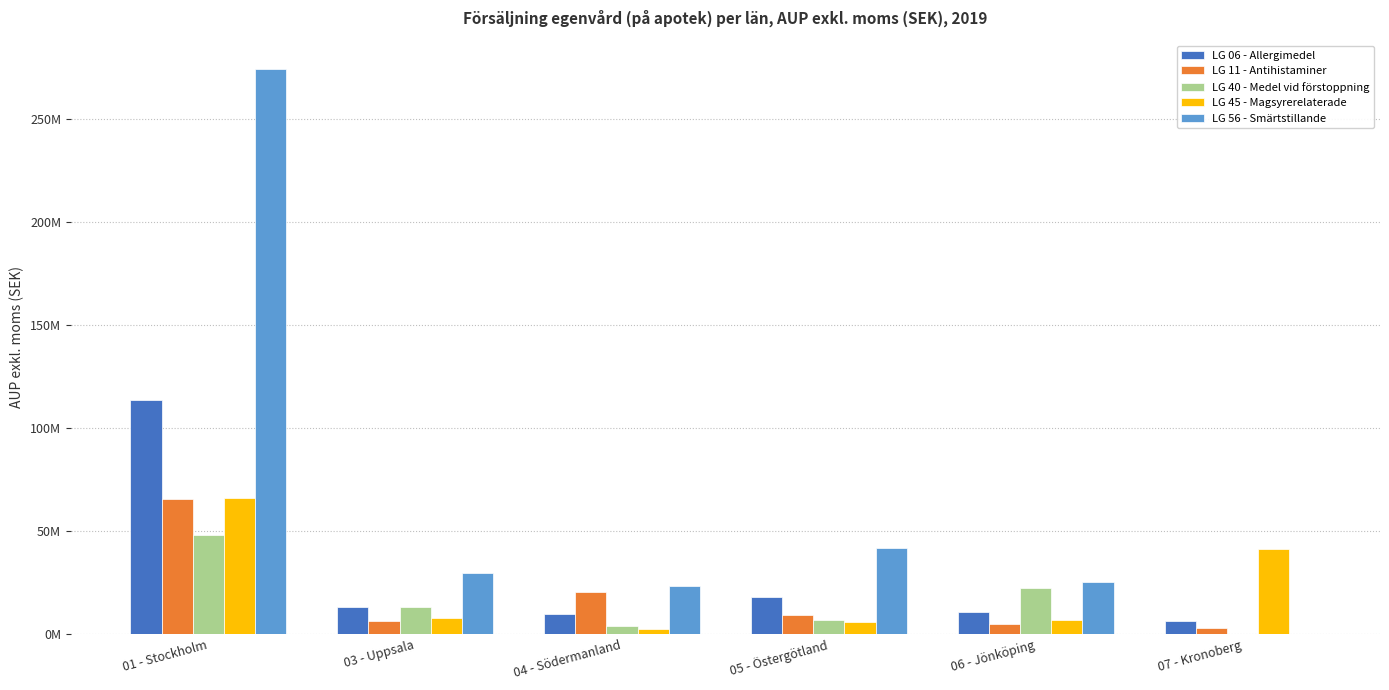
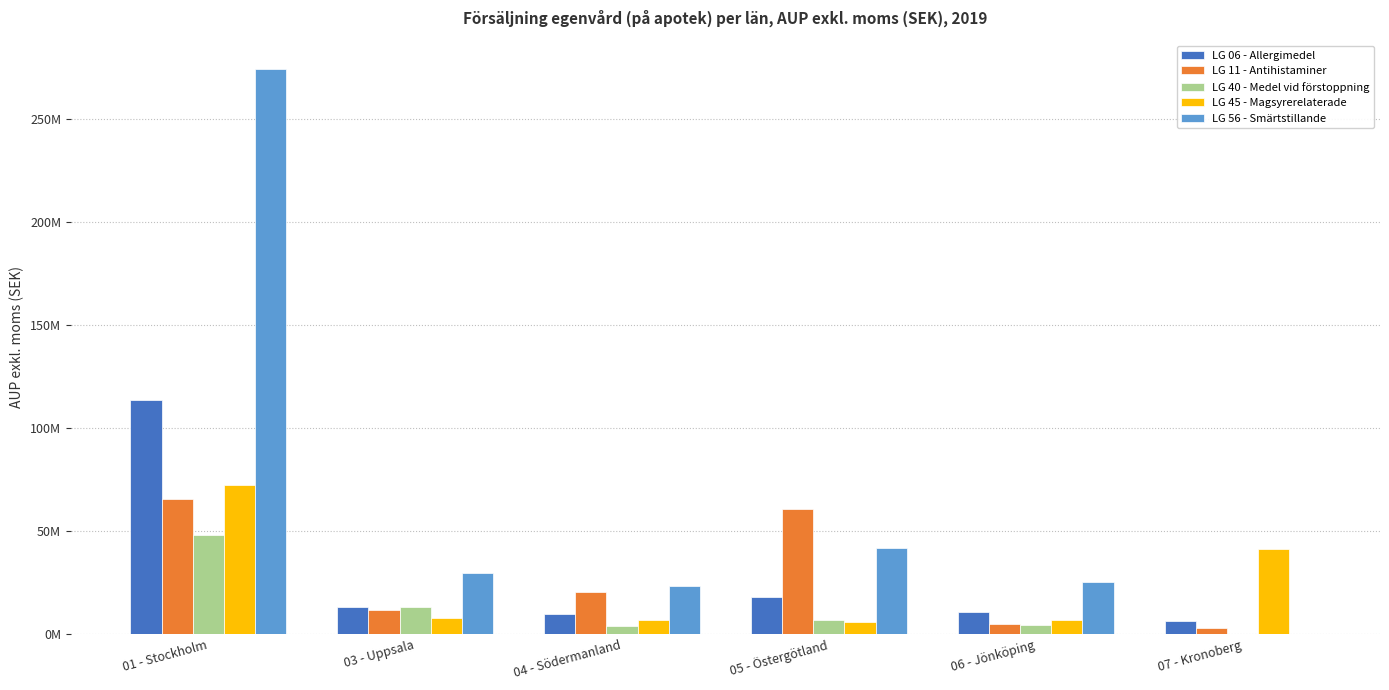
LG 45 - Magsyrerelaterade, 01 - Stockholm: 66000000 -> 73000000
LG 11 - Antihistaminer, 03 - Uppsala: 6000000 -> 12000000
LG 45 - Magsyrerelaterade, 04 - Södermanland: 2000000 -> 7000000
LG 11 - Antihistaminer, 05 - Östergötland: 9000000 -> 61000000
LG 40 - Medel vid förstoppning, 06 - Jönköping: 22000000 -> 4000000
